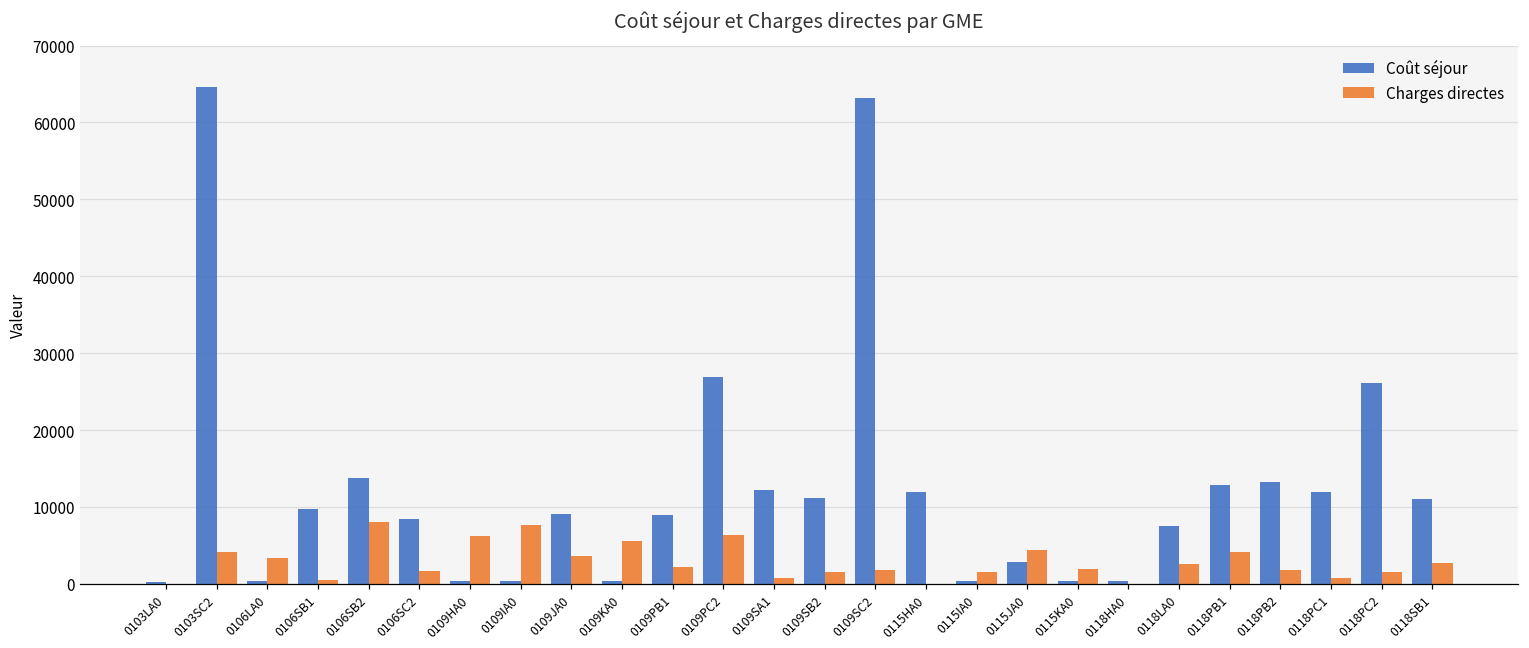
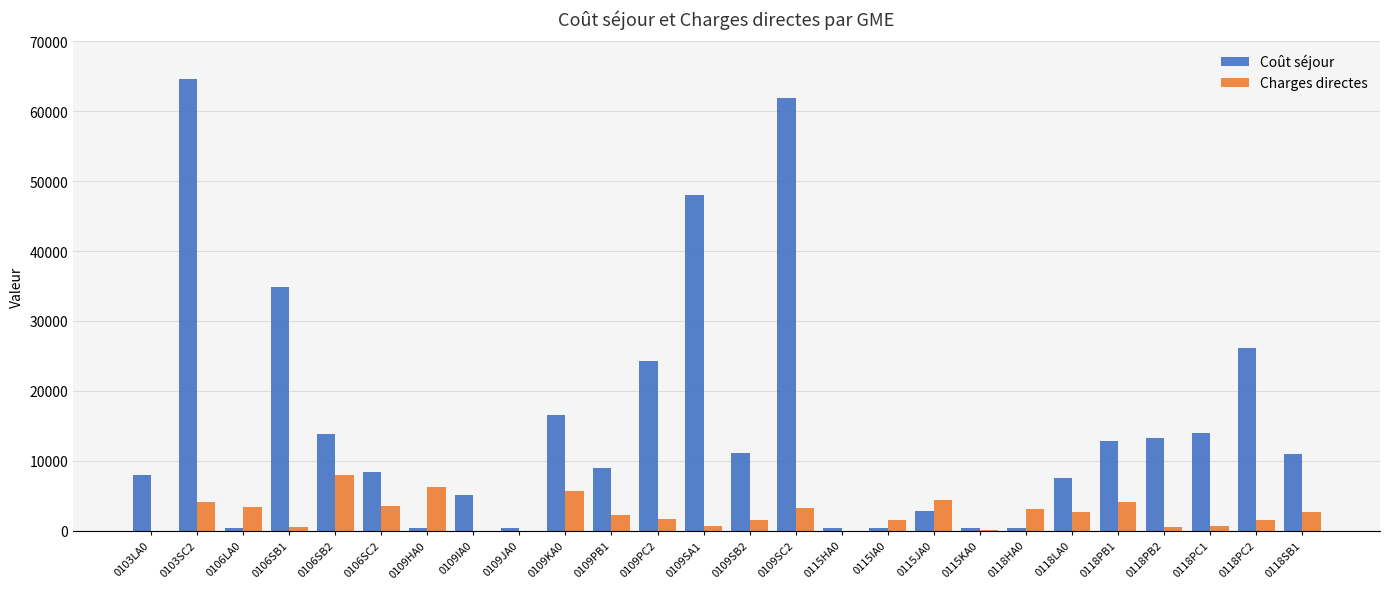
Coût séjour, 0103LA0: 0 -> 8000
Coût séjour, 0106SB1: 10000 -> 35000
Charges directes, 0106SC2: 2000 -> 4000
Coût séjour, 0109IA0: 0 -> 5000
Charges directes, 0109IA0: 8000 -> 0
Coût séjour, 0109JA0: 9000 -> 0
Charges directes, 0109JA0: 4000 -> 0
Coût séjour, 0109KA0: 0 -> 17000
Coût séjour, 0109PC2: 27000 -> 24000
Charges directes, 0109PC2: 6000 -> 2000
Coût séjour, 0109SA1: 12000 -> 48000
Coût séjour, 0109SC2: 63000 -> 62000
Charges directes, 0109SC2: 2000 -> 3000
Coût séjour, 0115HA0: 12000 -> 0
Charges directes, 0115KA0: 2000 -> 0
Charges directes, 0118HA0: 0 -> 3000
Charges directes, 0118PB2: 2000 -> 0
Coût séjour, 0118PC1: 12000 -> 14000
